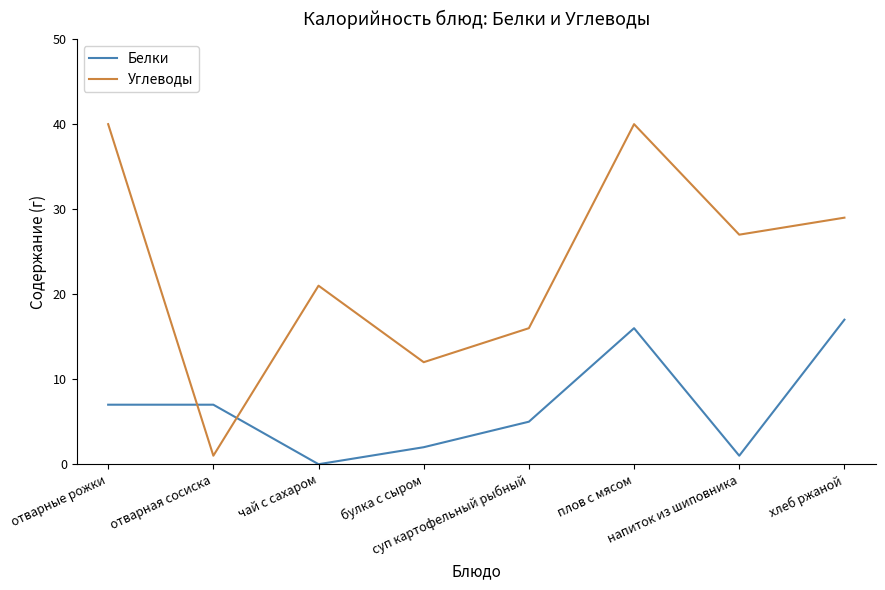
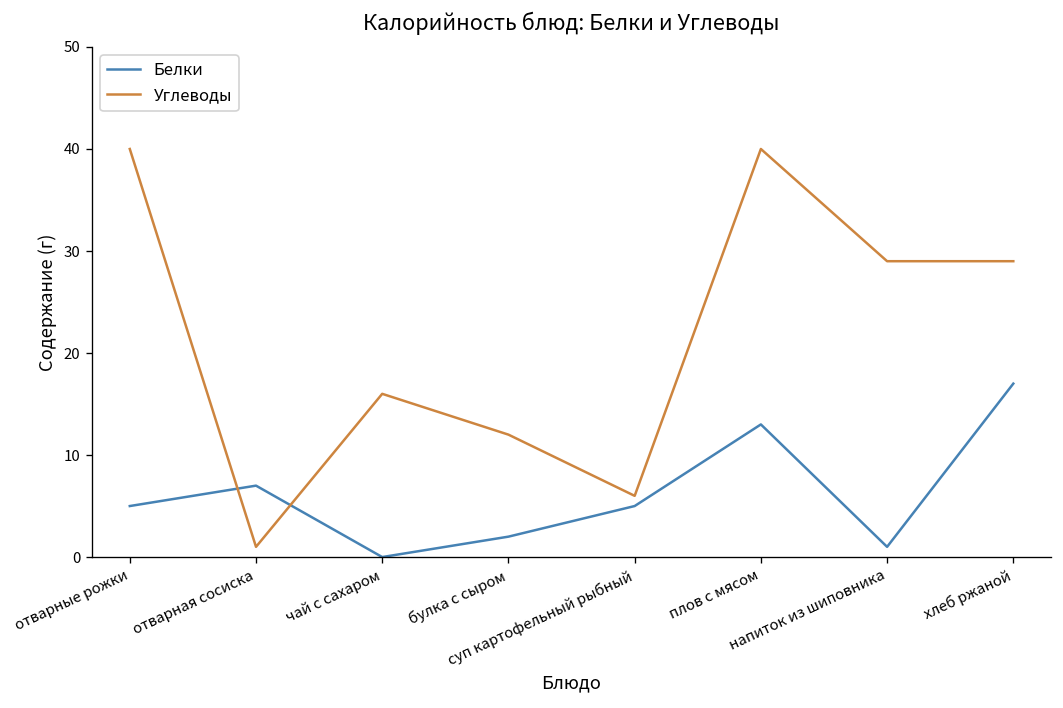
Белки, отварные рожки: 7 -> 5
Углеводы, чай с сахаром: 21 -> 16
Углеводы, суп картофельный рыбный: 16 -> 6
Белки, плов с мясом: 16 -> 13
Углеводы, напиток из шиповника: 27 -> 29
